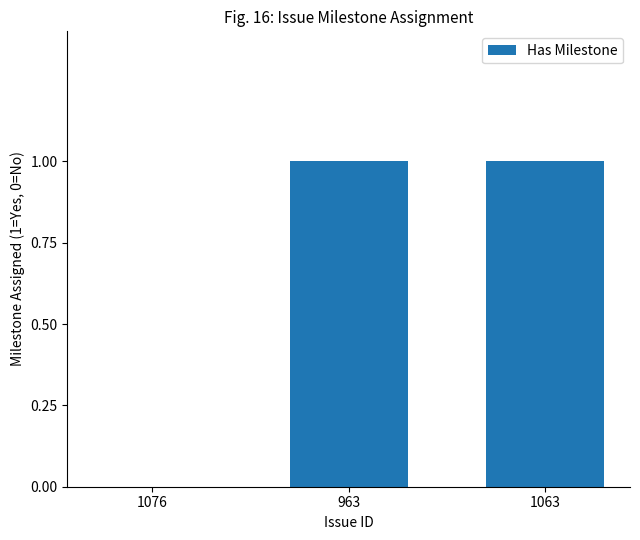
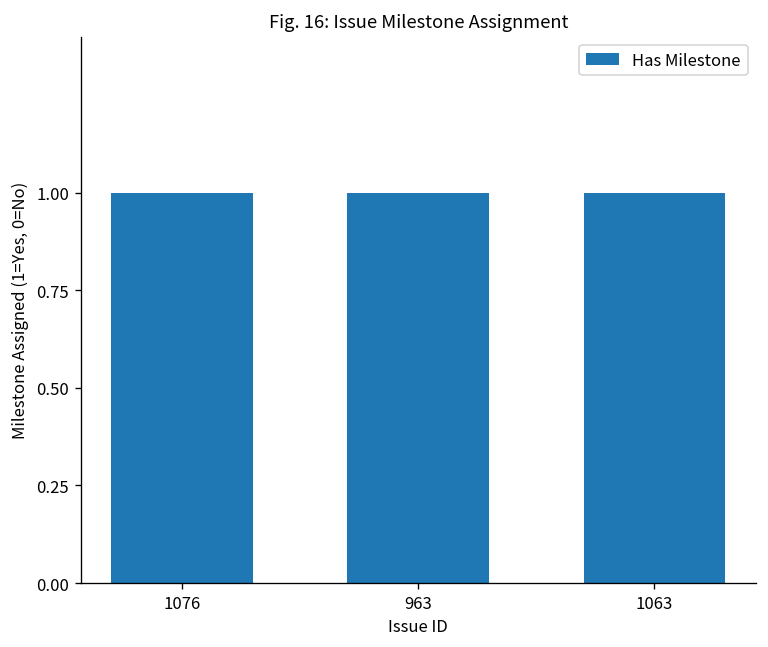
1076: 0 -> 1
